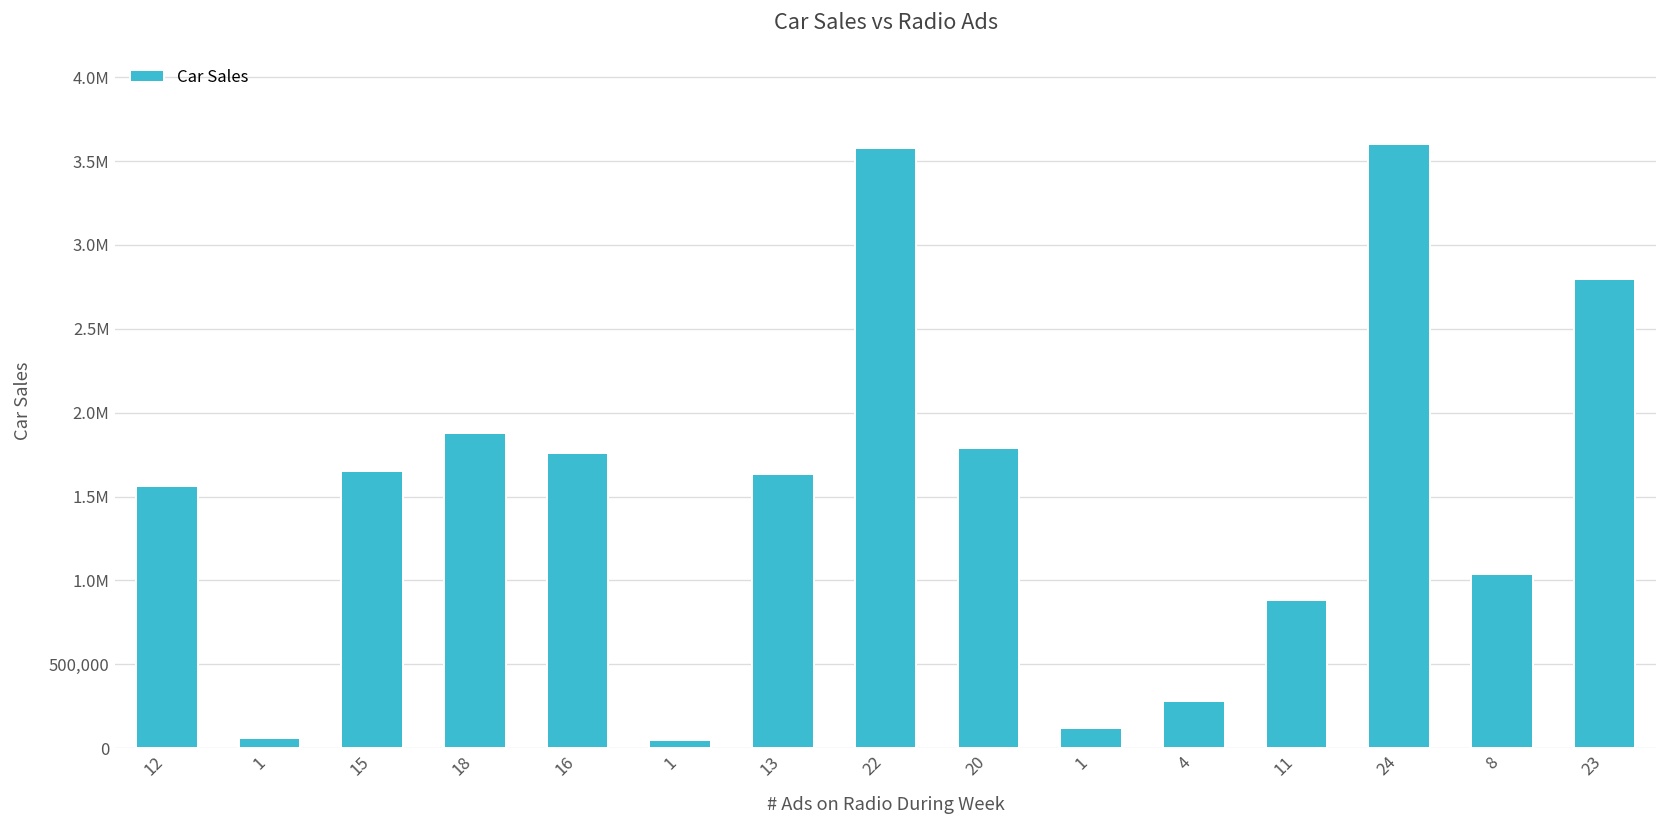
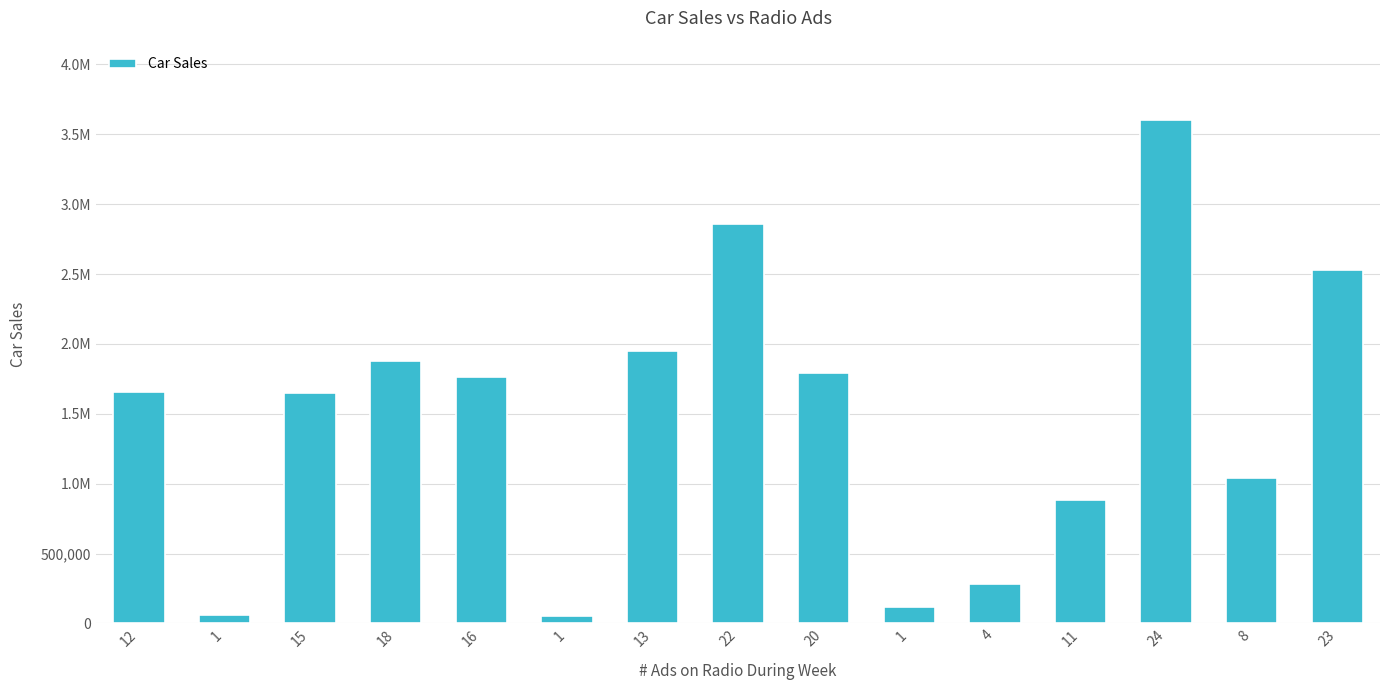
12: 1,560,000 -> 1,660,000
13: 1,630,000 -> 1,950,000
22: 3,580,000 -> 2,860,000
23: 2,790,000 -> 2,530,000
